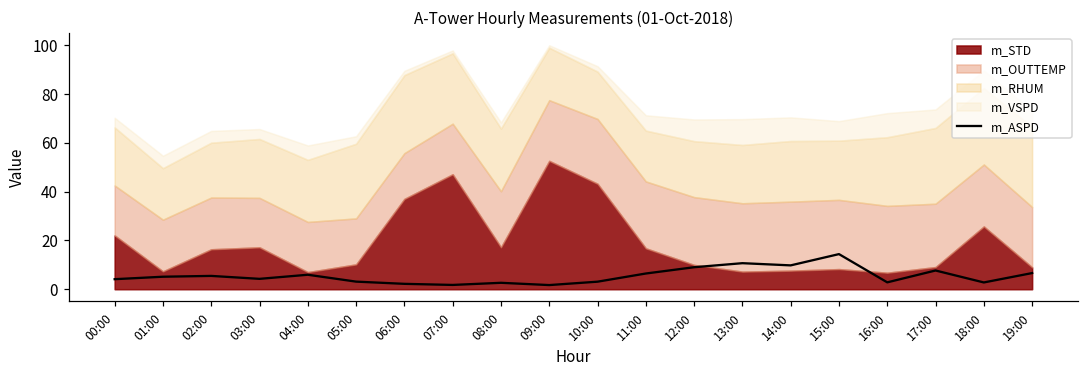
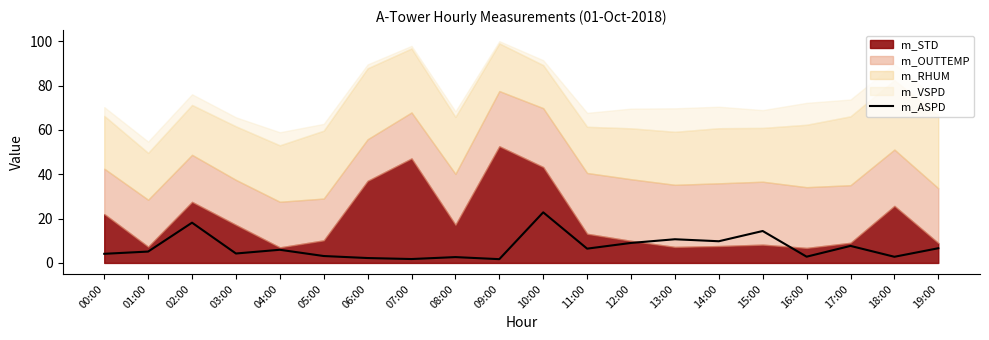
m_ASPD, 02:00: 5 -> 18
m_STD, 02:00: 16 -> 28
m_ASPD, 10:00: 3 -> 23
m_STD, 11:00: 17 -> 13
